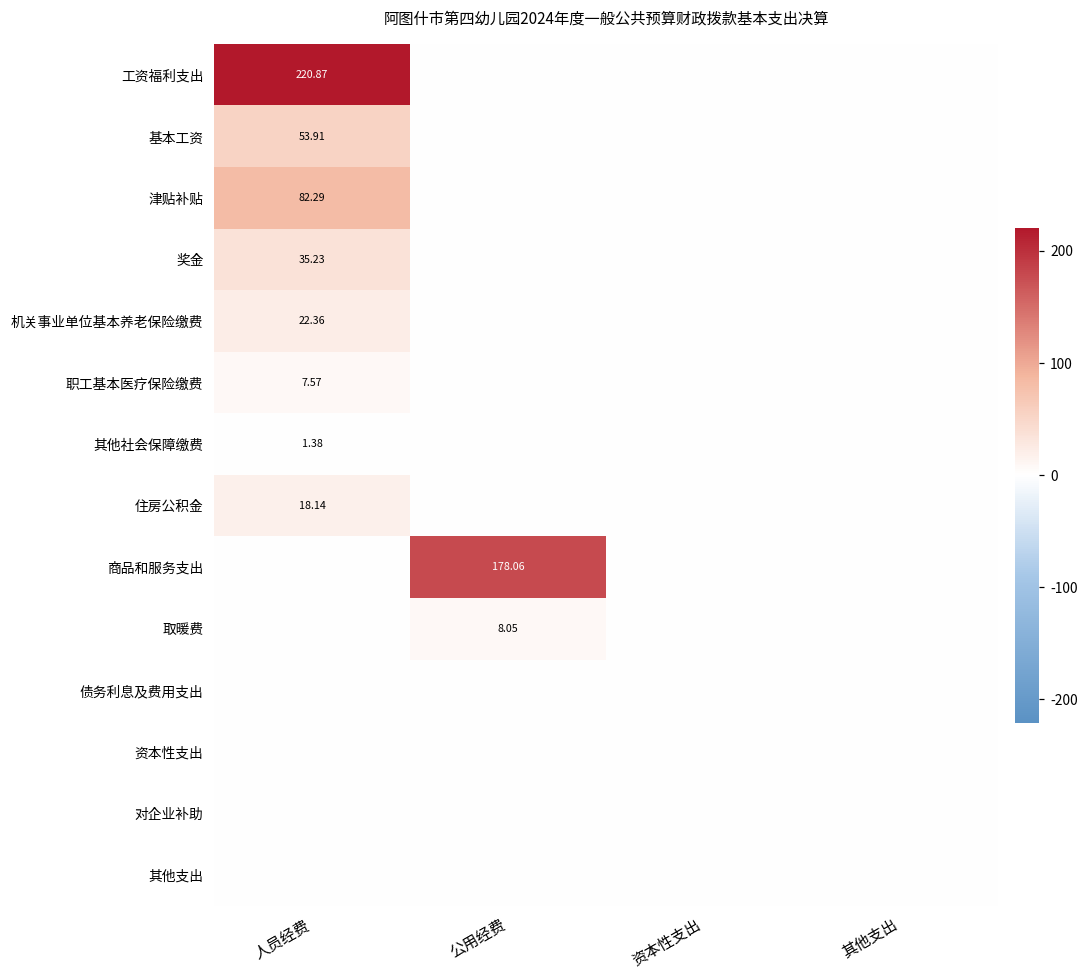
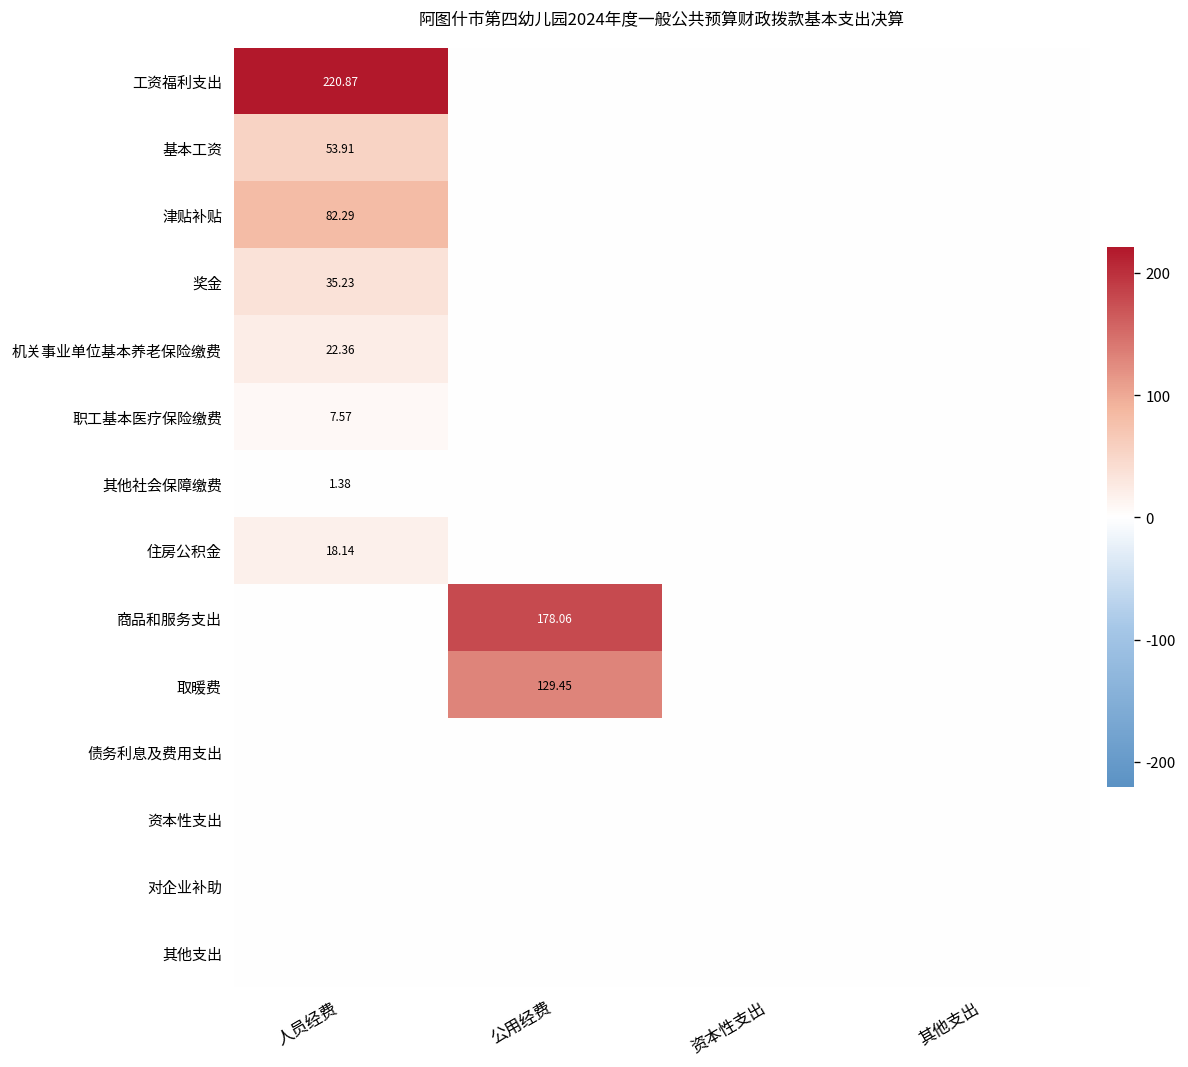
取暖费, 公用经费: 8.05 -> 129.45
